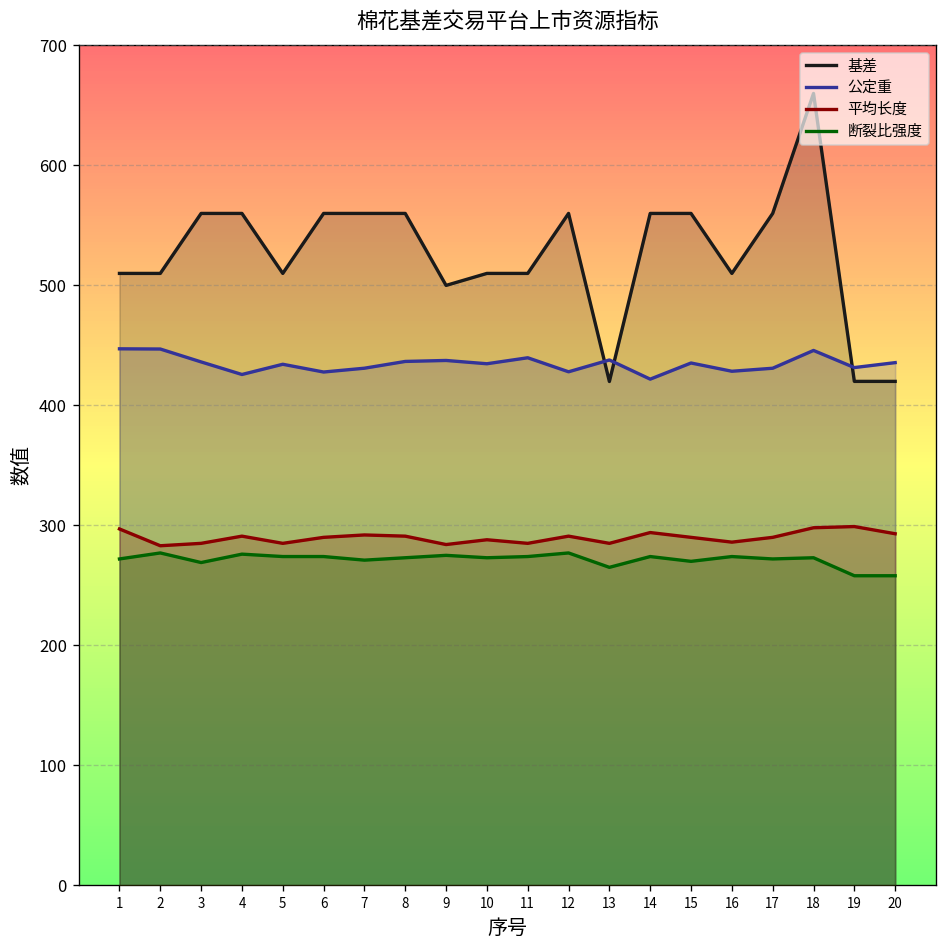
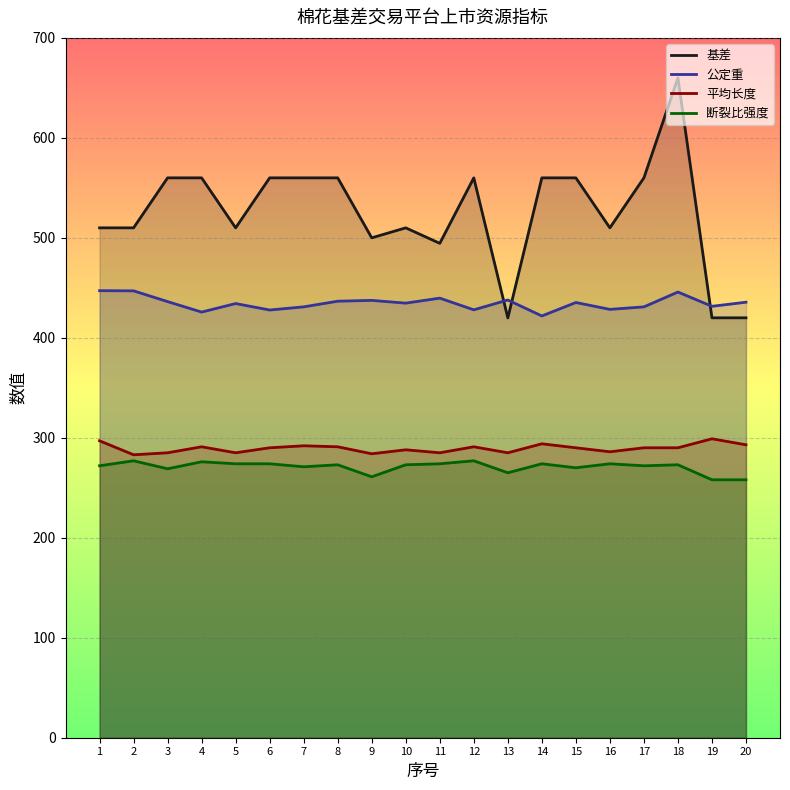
断裂比强度, 9: 280 -> 260
基差, 11: 510 -> 490
平均长度, 18: 300 -> 290
